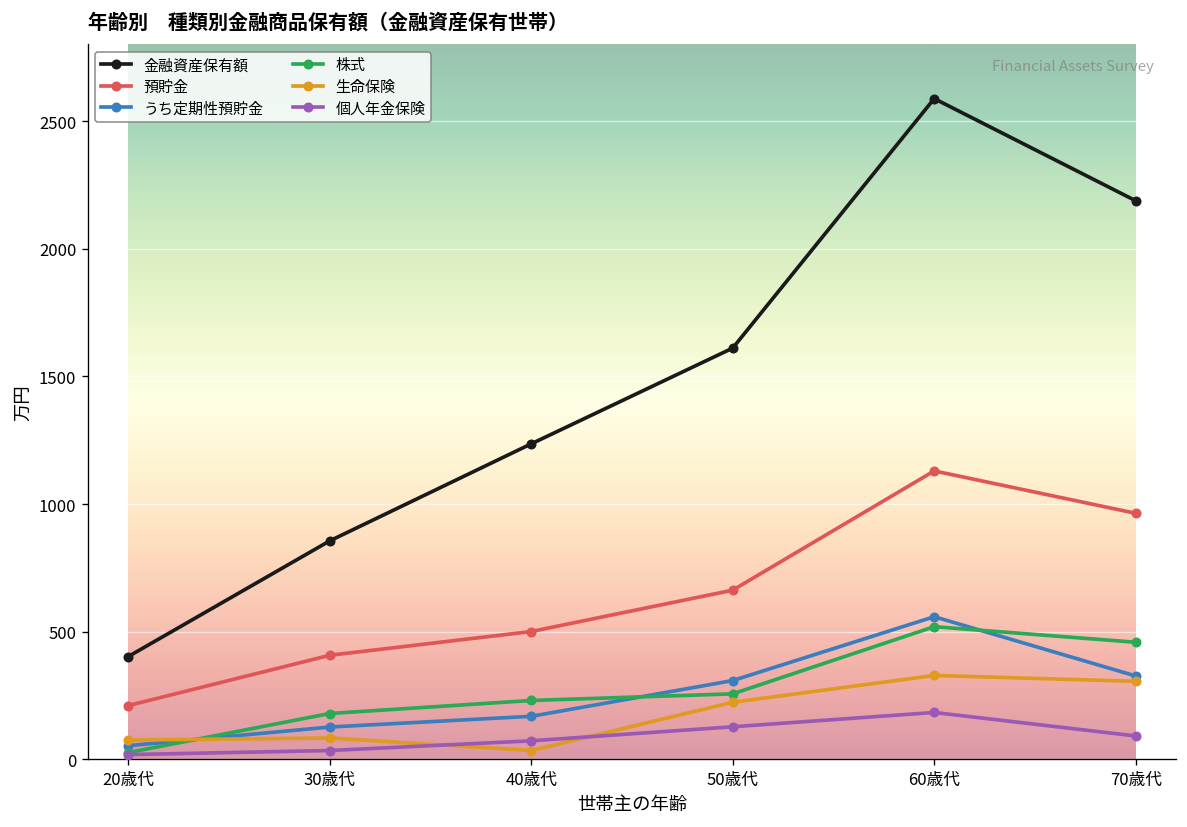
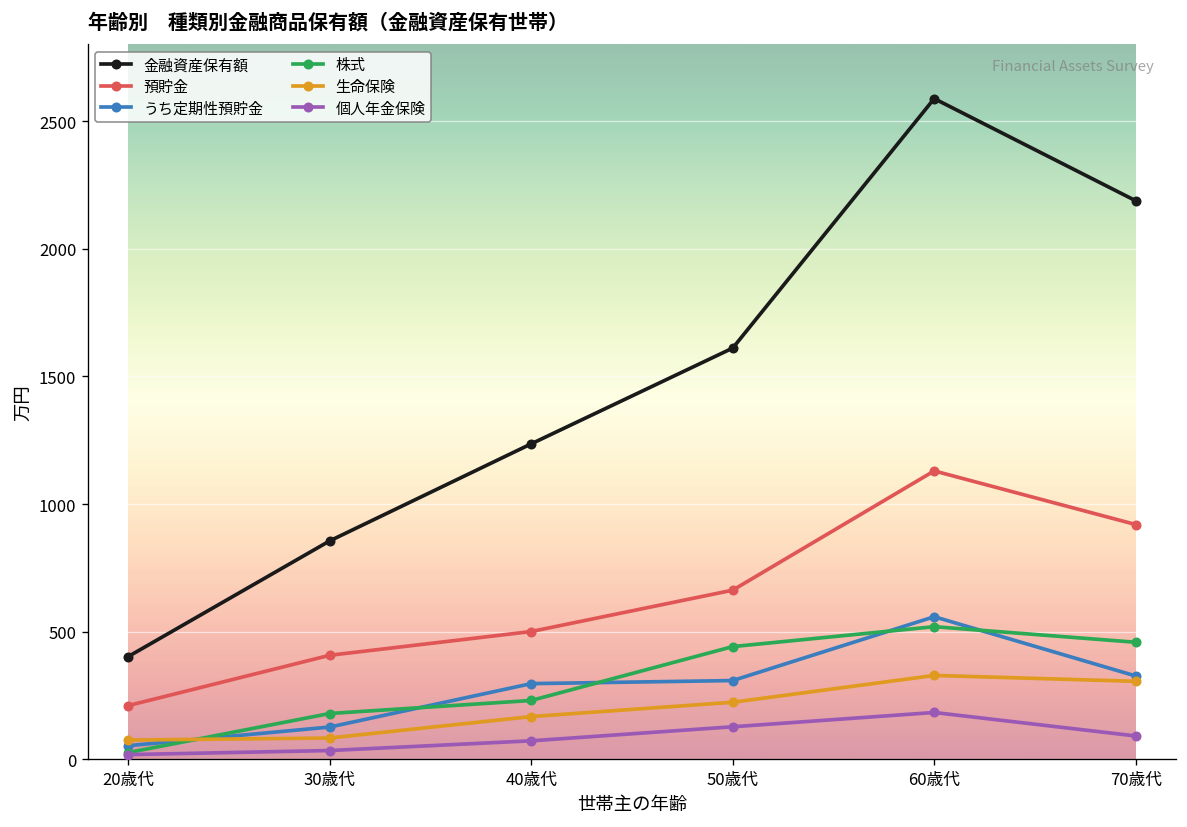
うち定期性預貯金, 40歳代: 170 -> 300
生命保険, 40歳代: 40 -> 170
株式, 50歳代: 260 -> 440
預貯金, 70歳代: 960 -> 920
